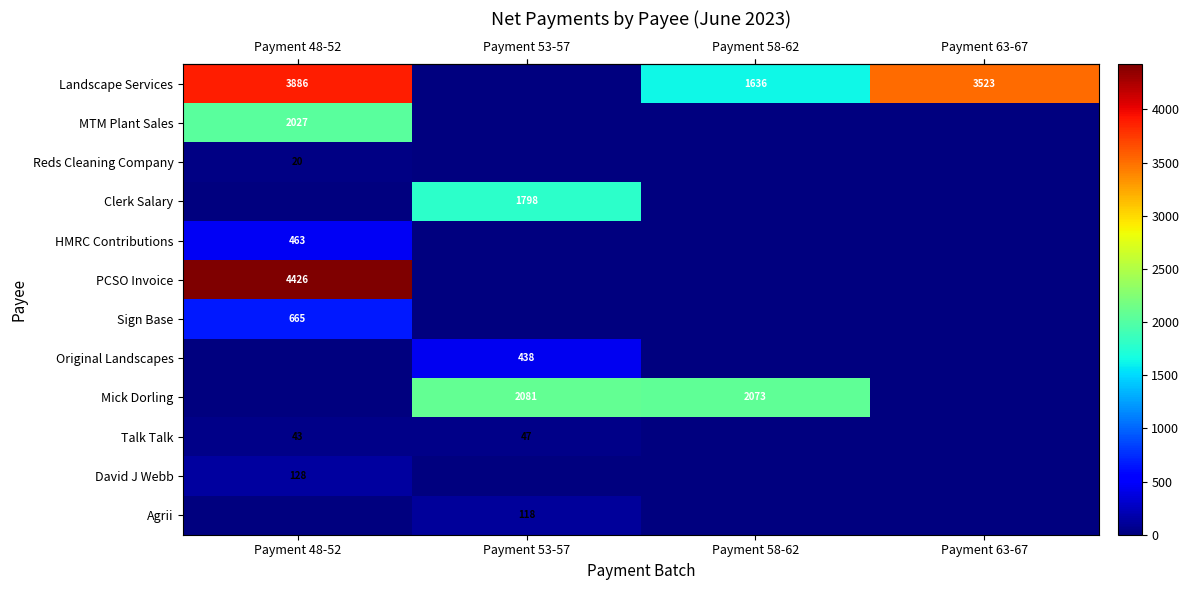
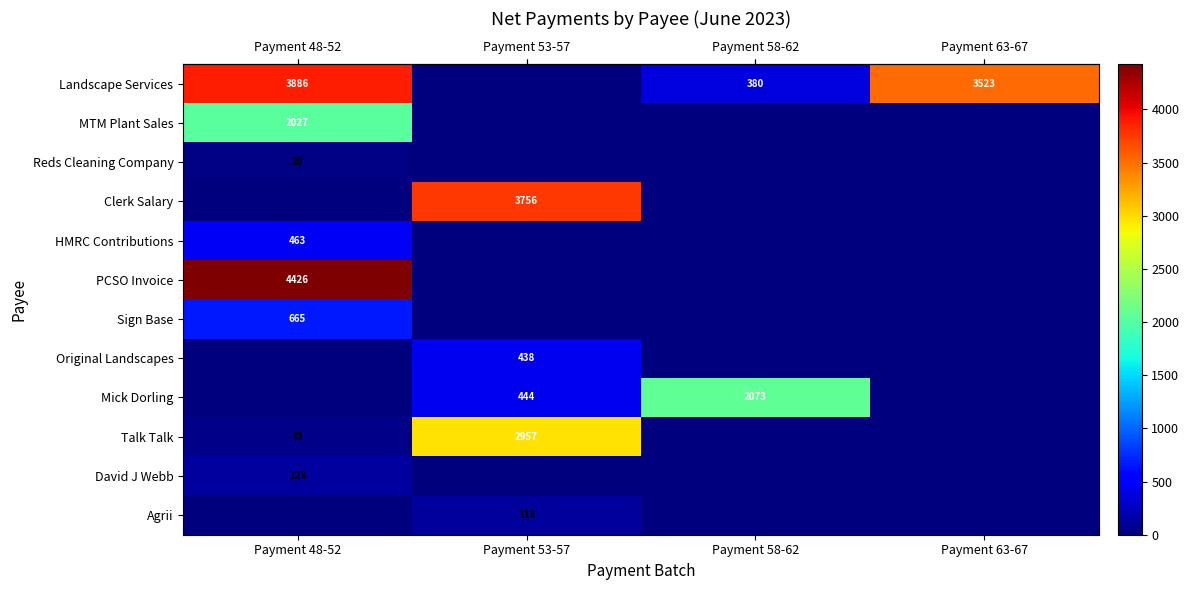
Landscape Services, Payment 58-62: 1636 -> 380
Clerk Salary, Payment 53-57: 1798 -> 3756
Mick Dorling, Payment 53-57: 2081 -> 444
Talk Talk, Payment 53-57: 47 -> 2957
